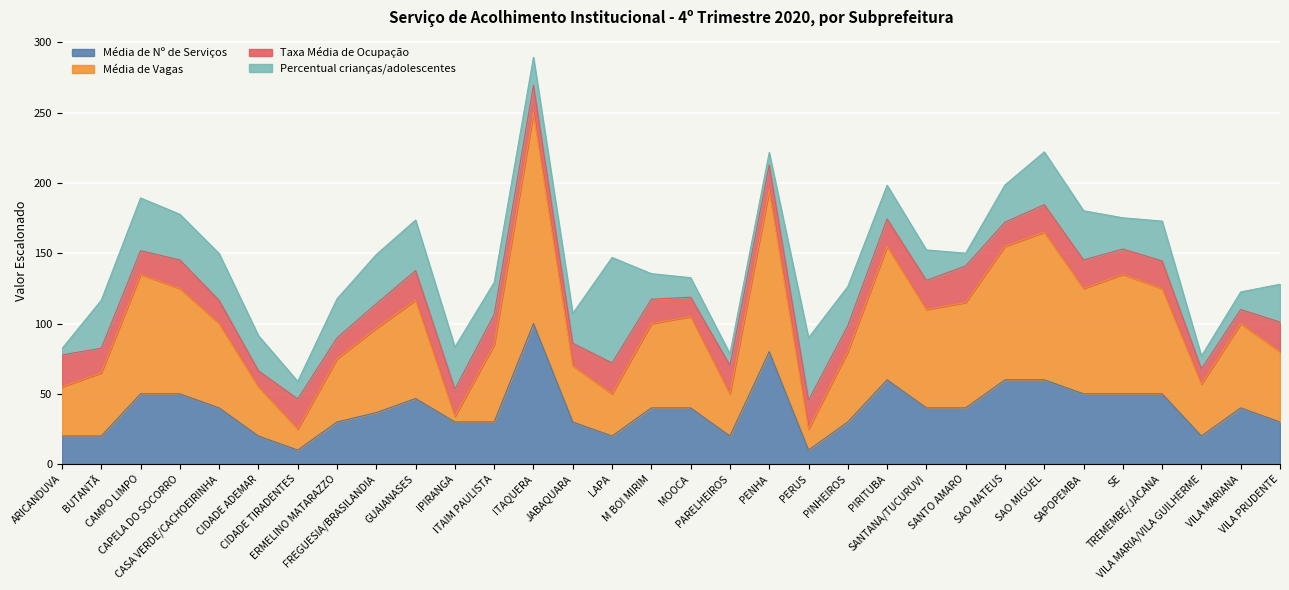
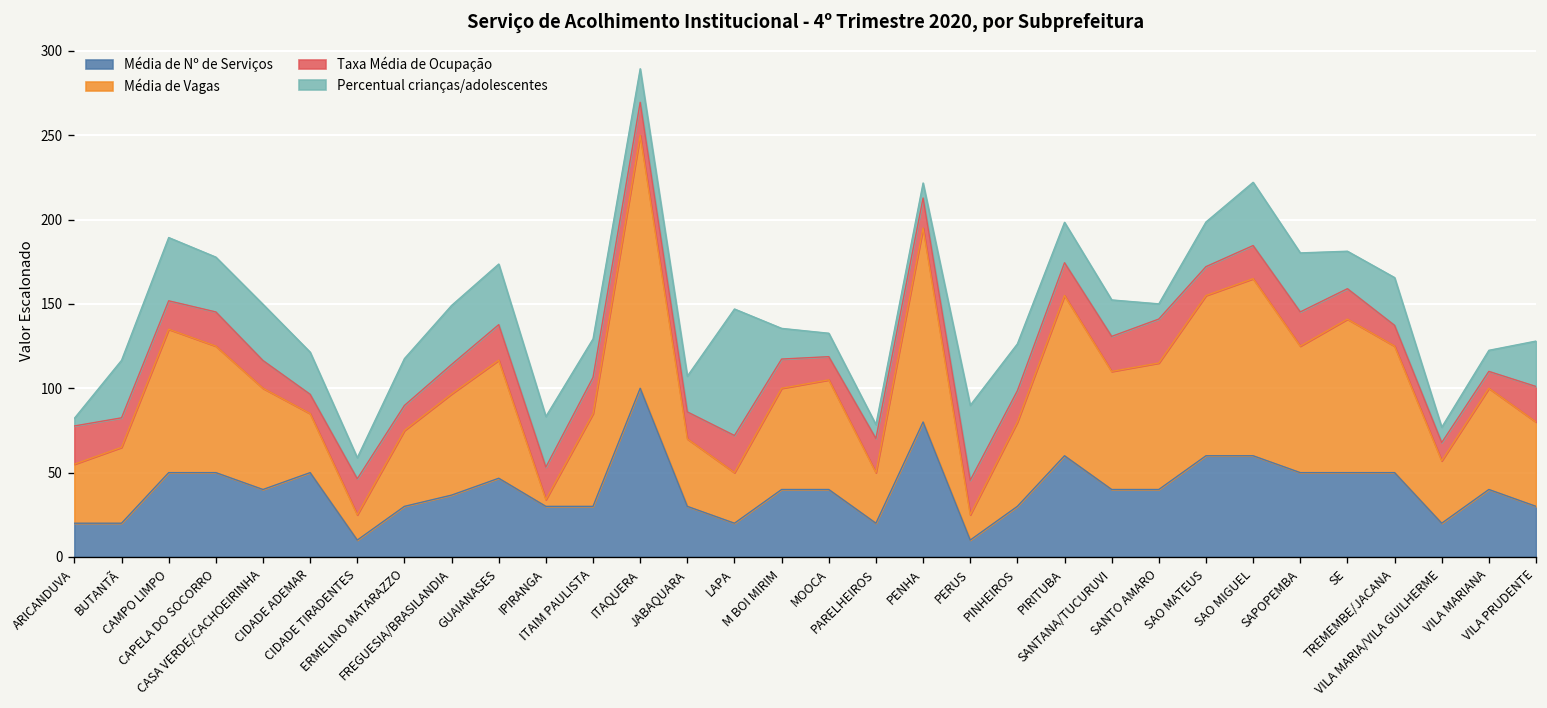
Média de Nº de Serviços, CIDADE ADEMAR: 20 -> 50
Média de Vagas, SE: 85 -> 91
Taxa Média de Ocupação, TREMEMBE/JACANA: 20 -> 12
